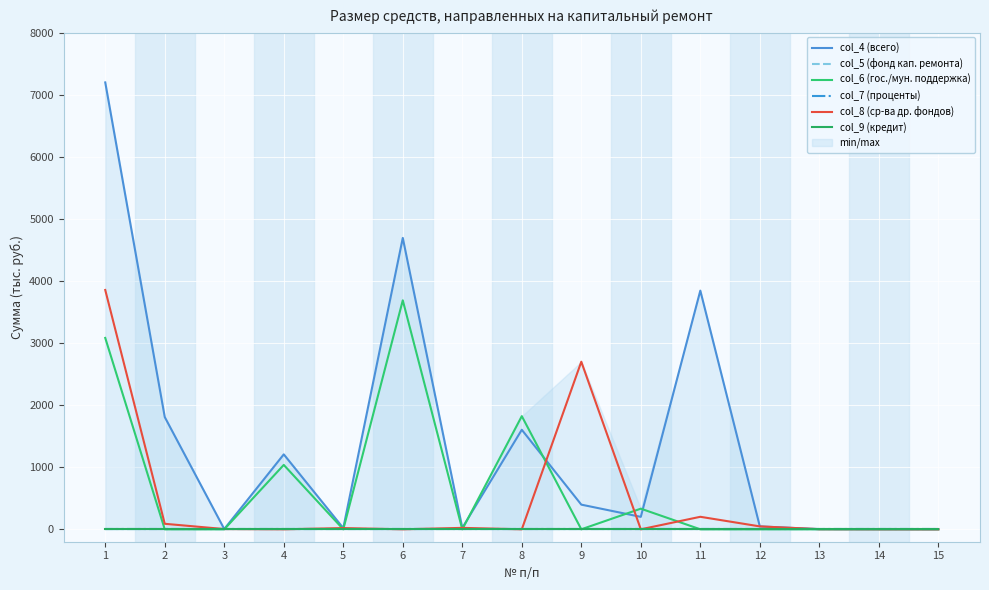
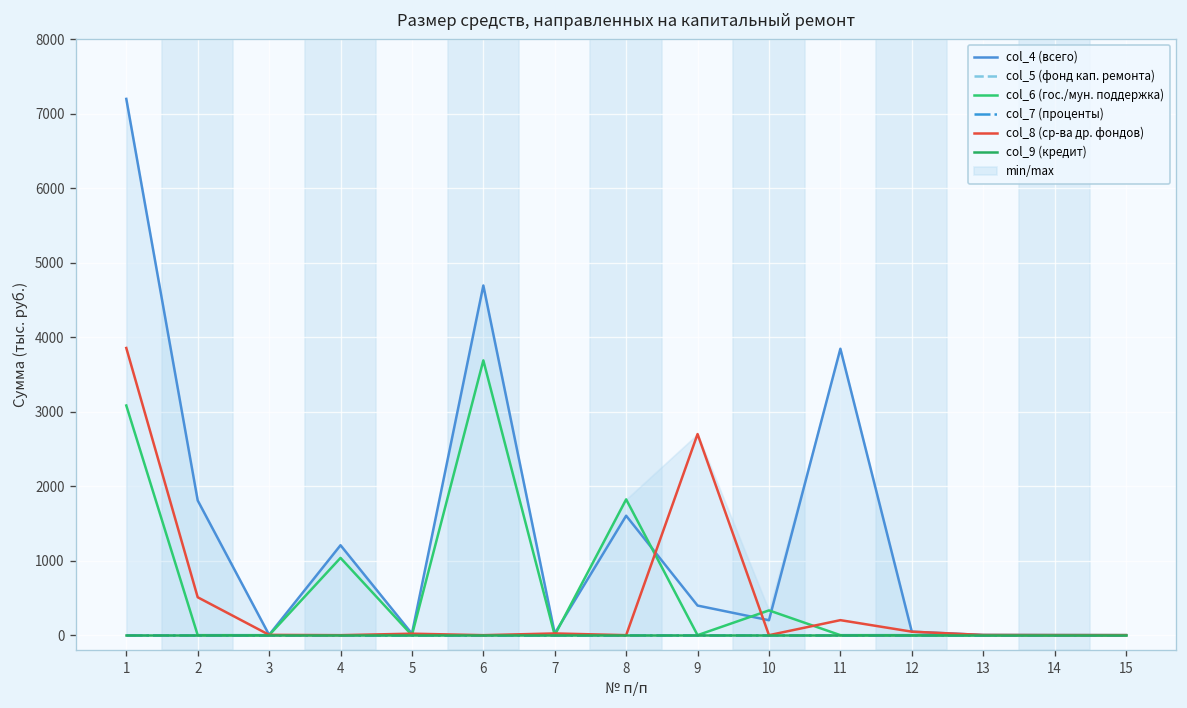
col_8 (ср-ва др. фондов), 2: 100 -> 500
